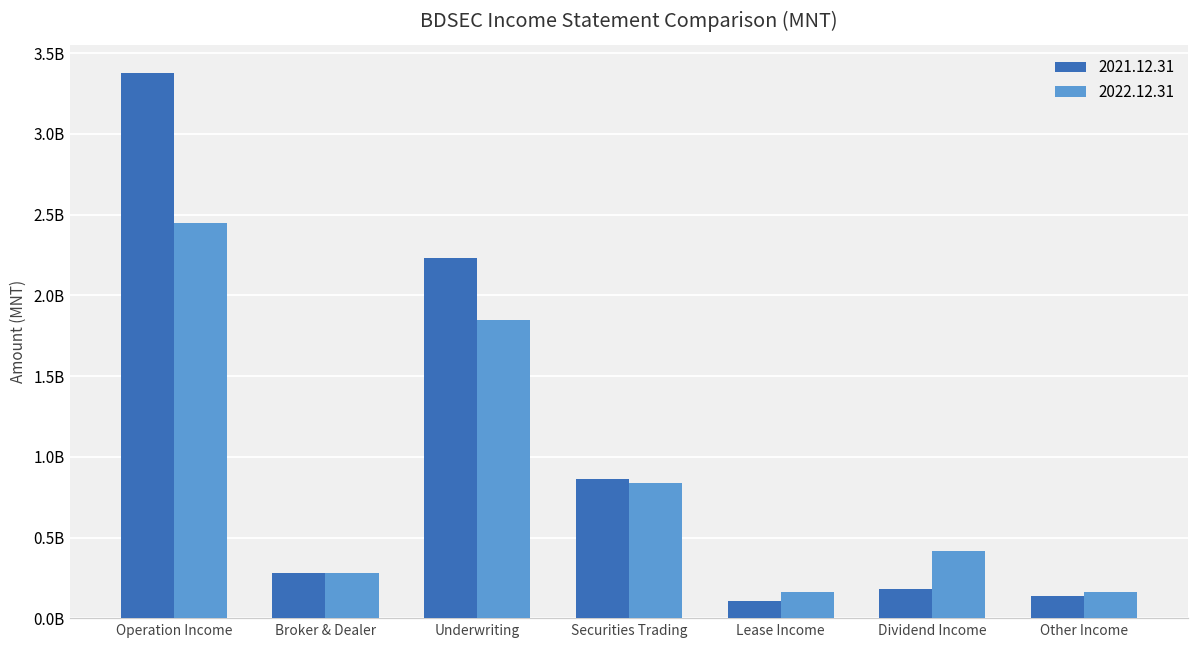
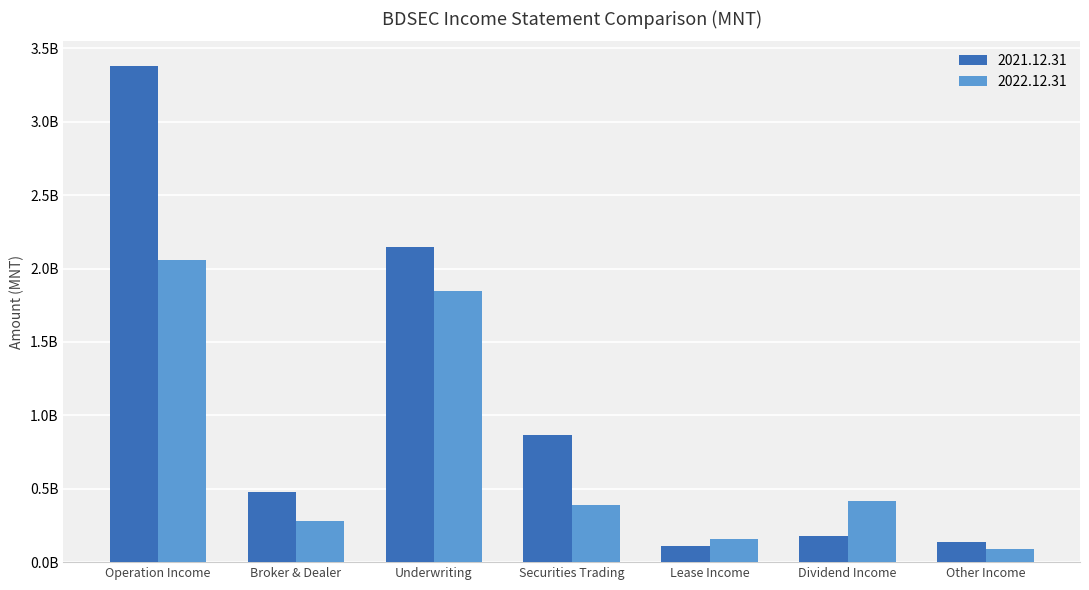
2022.12.31, Operation Income: 2450000000 -> 2060000000
2021.12.31, Broker & Dealer: 280000000 -> 470000000
2021.12.31, Underwriting: 2230000000 -> 2150000000
2022.12.31, Securities Trading: 840000000 -> 390000000
2022.12.31, Other Income: 160000000 -> 90000000
